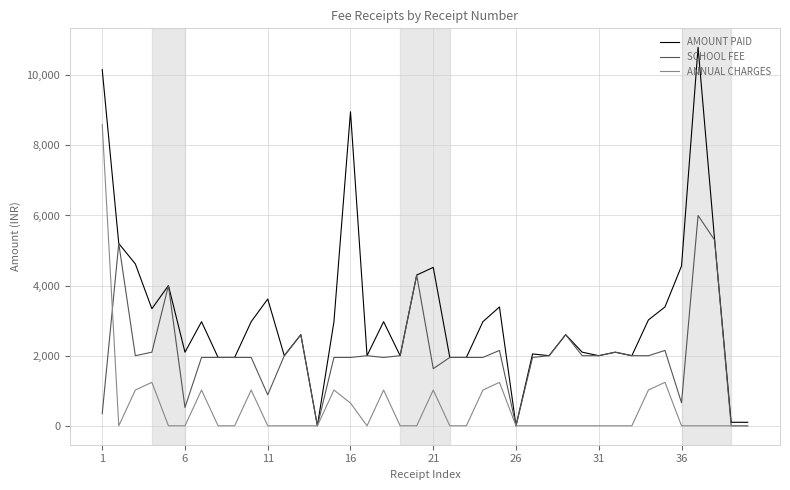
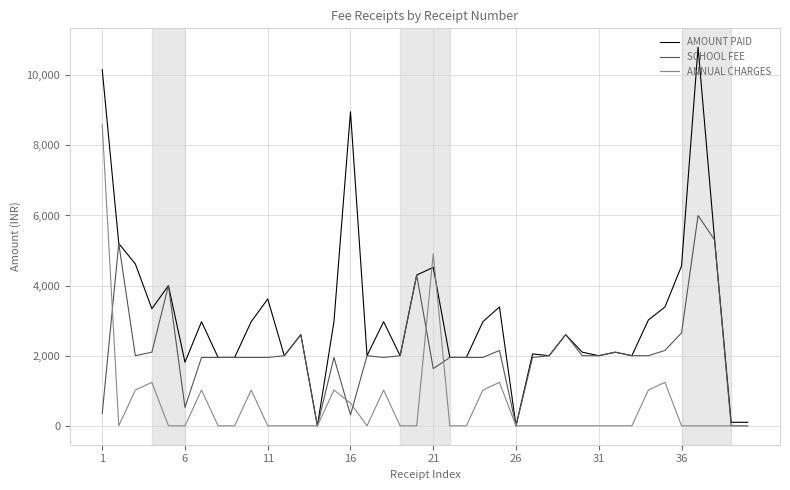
AMOUNT PAID, 6: 2,100 -> 1,800
SCHOOL FEE, 11: 900 -> 2,000
SCHOOL FEE, 16: 2,000 -> 300
ANNUAL CHARGES, 21: 1,000 -> 4,900
SCHOOL FEE, 36: 700 -> 2,700
